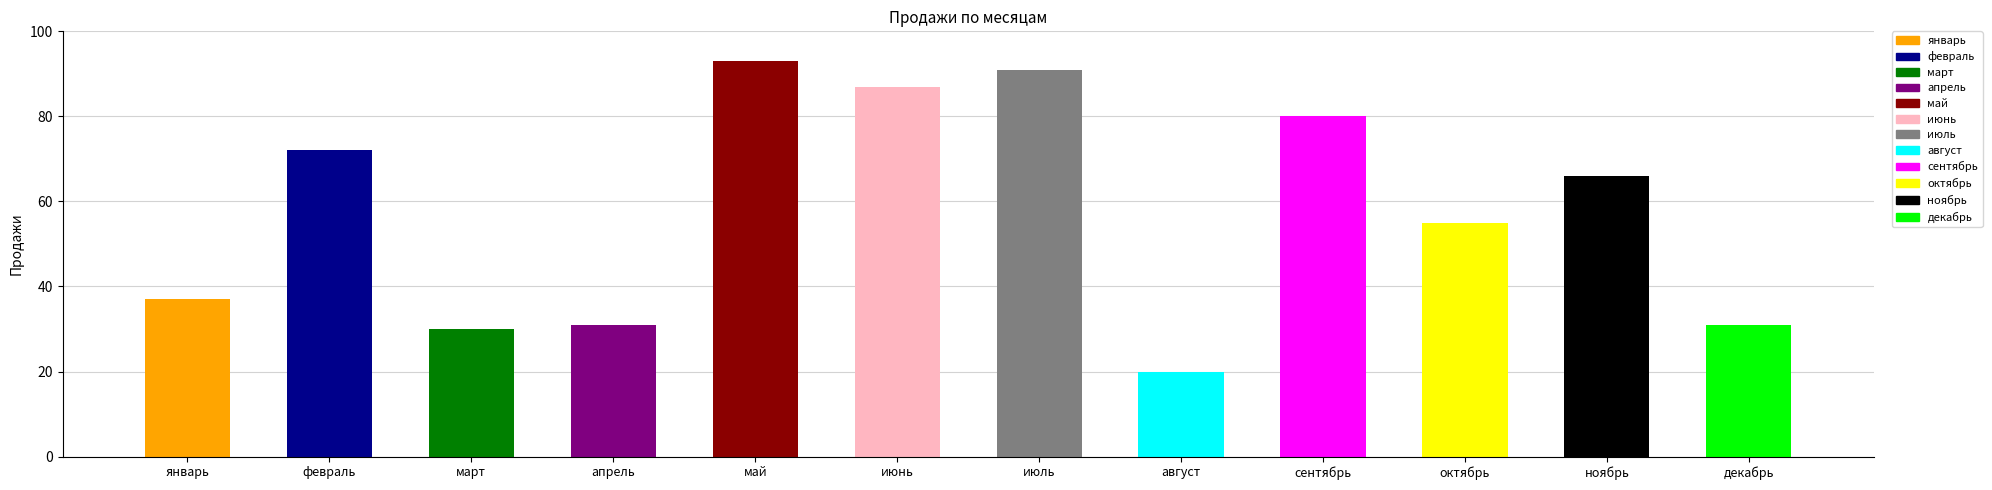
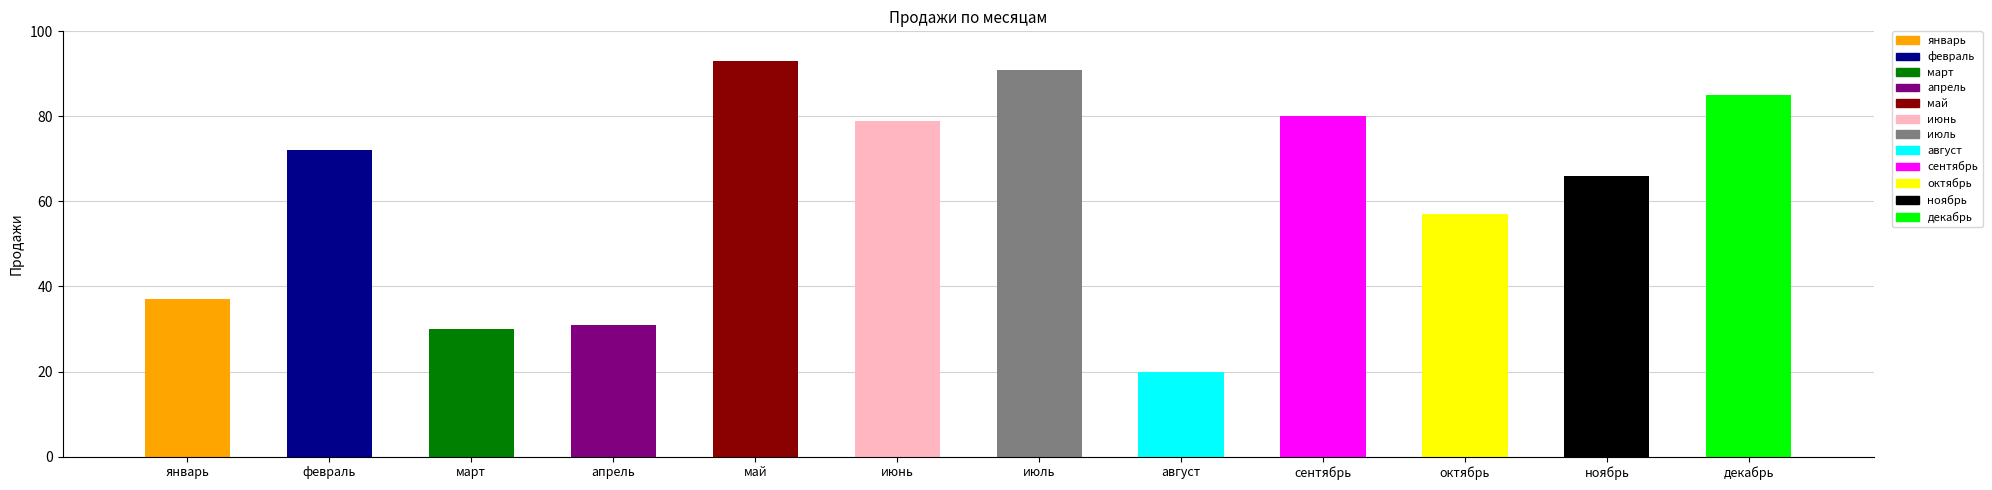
июнь: 87 -> 79
октябрь: 55 -> 57
декабрь: 31 -> 85
